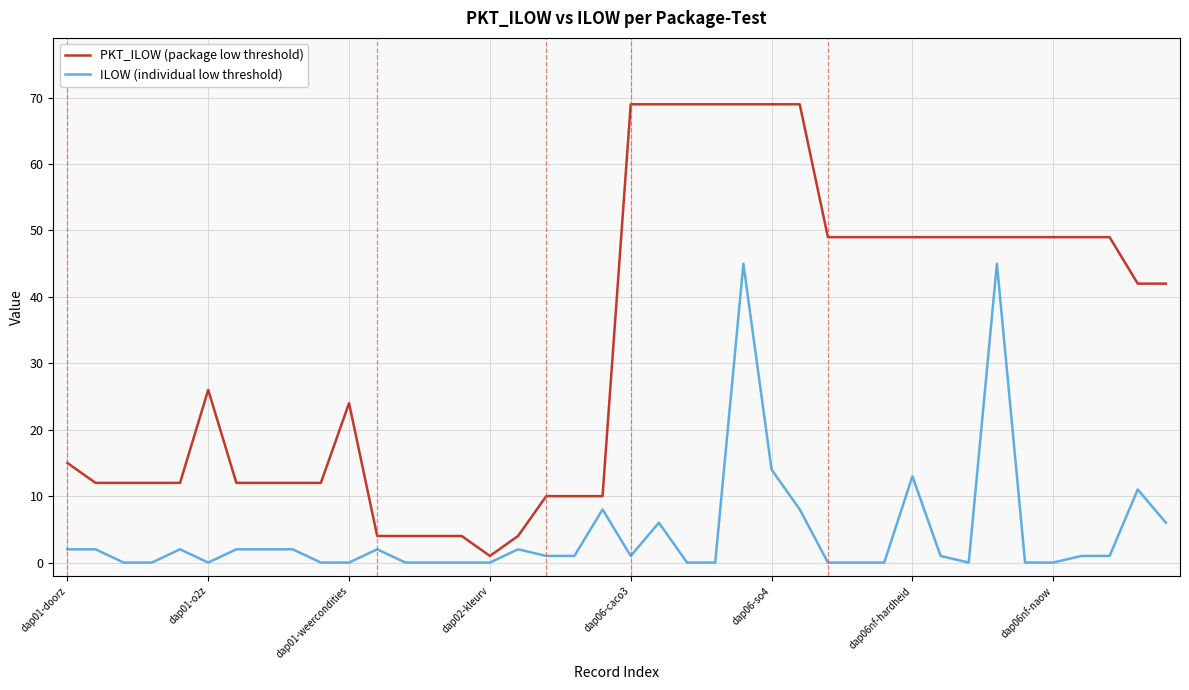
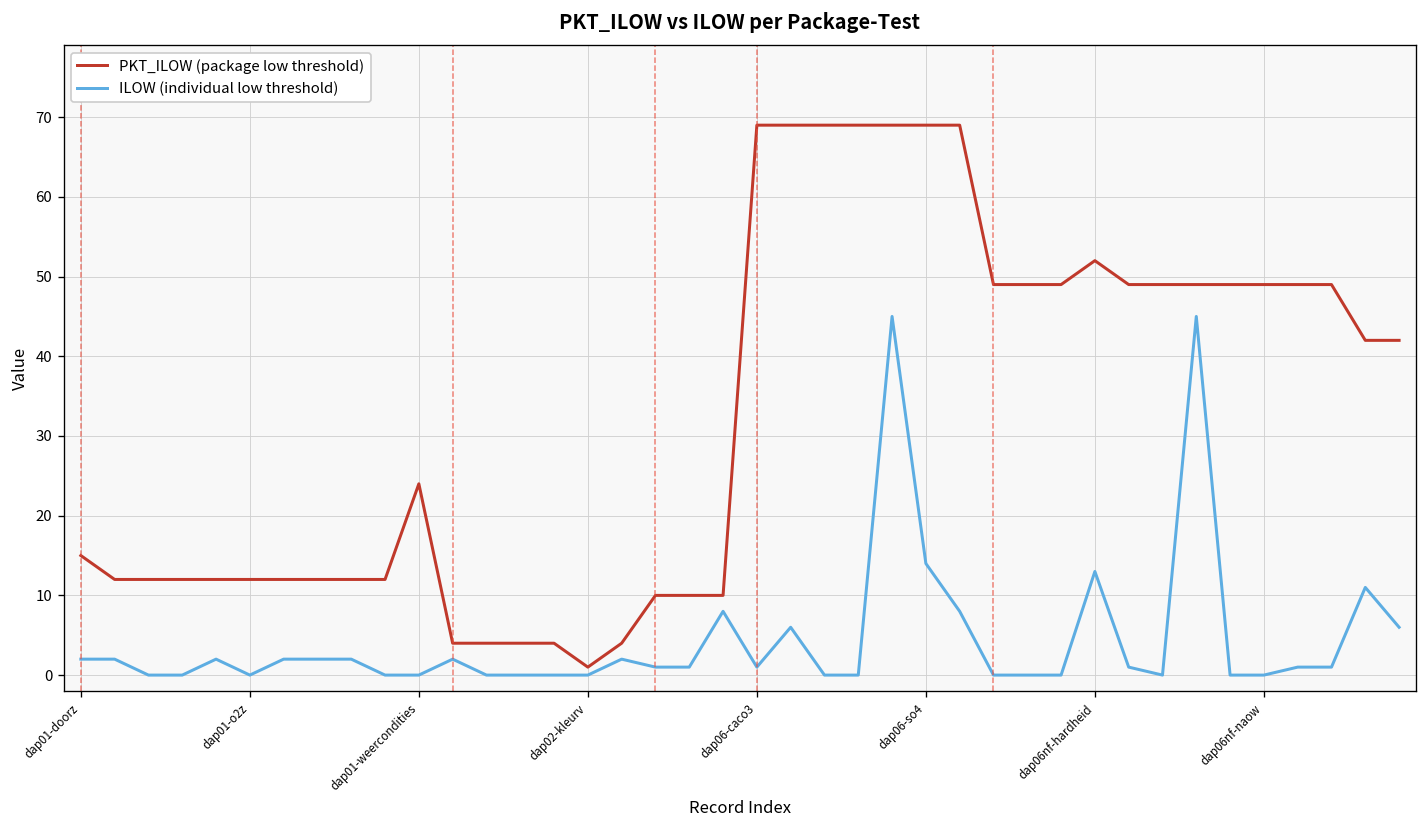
PKT_ILOW (package low threshold), dap01-o2z: 26 -> 12
PKT_ILOW (package low threshold), dap06nf-hardheid: 49 -> 52
